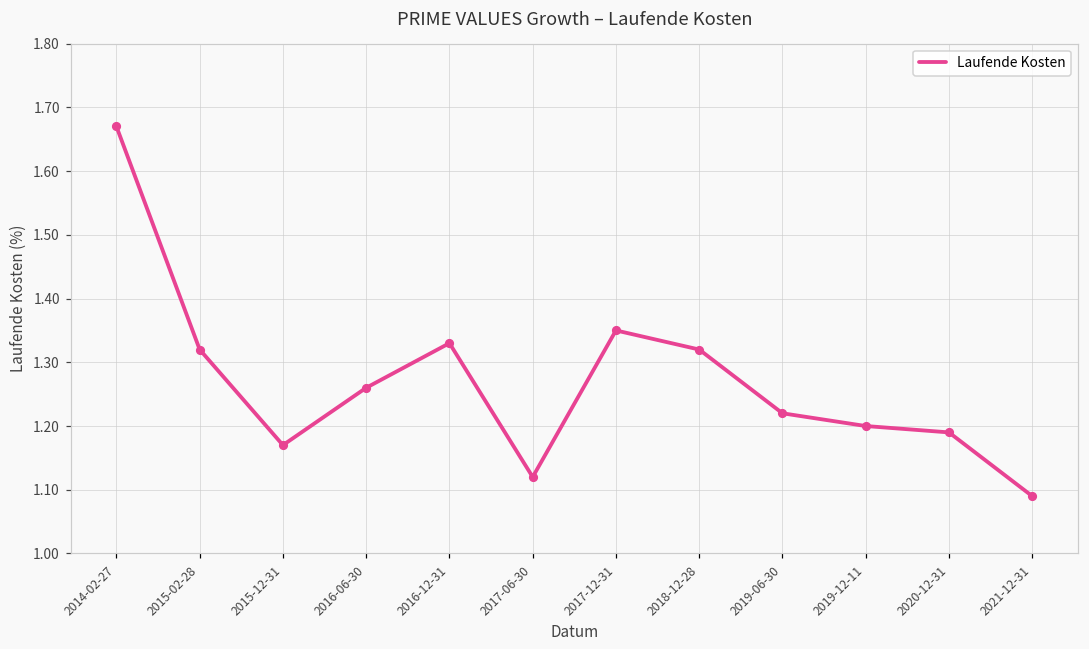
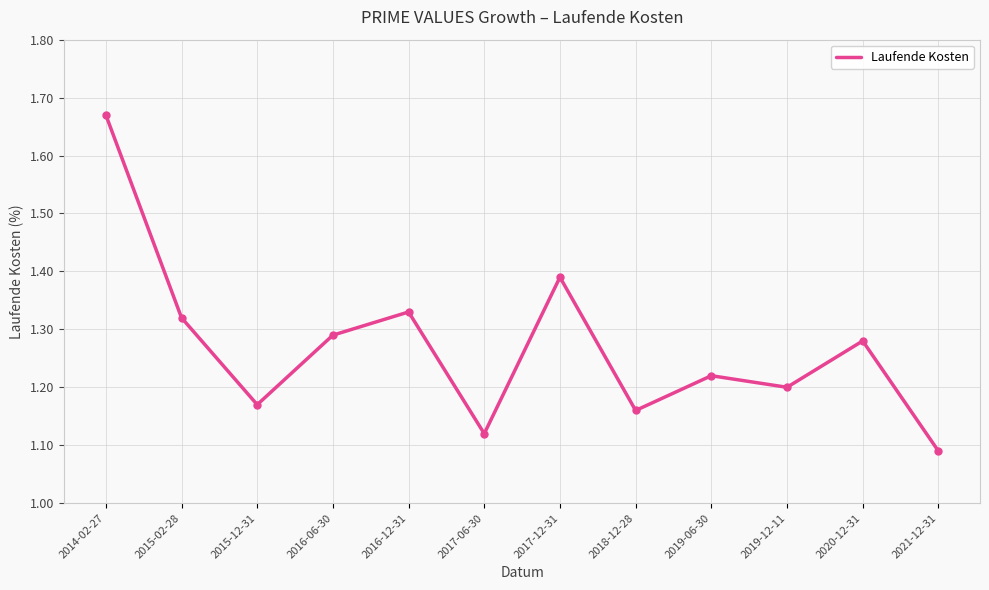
2016-06-30: 1.26 -> 1.29
2017-12-31: 1.35 -> 1.39
2018-12-28: 1.32 -> 1.16
2020-12-31: 1.19 -> 1.28
